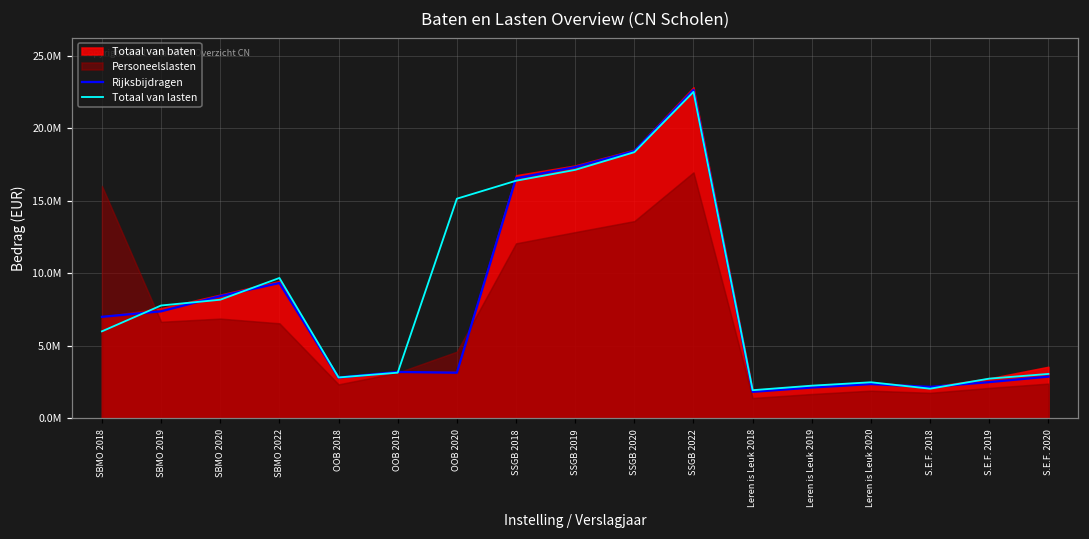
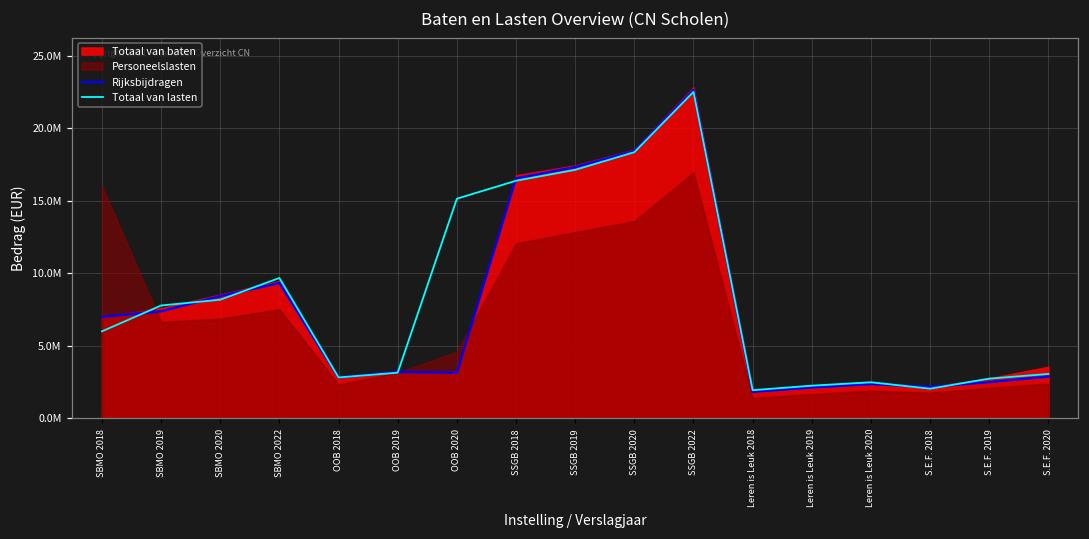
Personeelslasten, SBMO 2022: 6600000 -> 7500000
